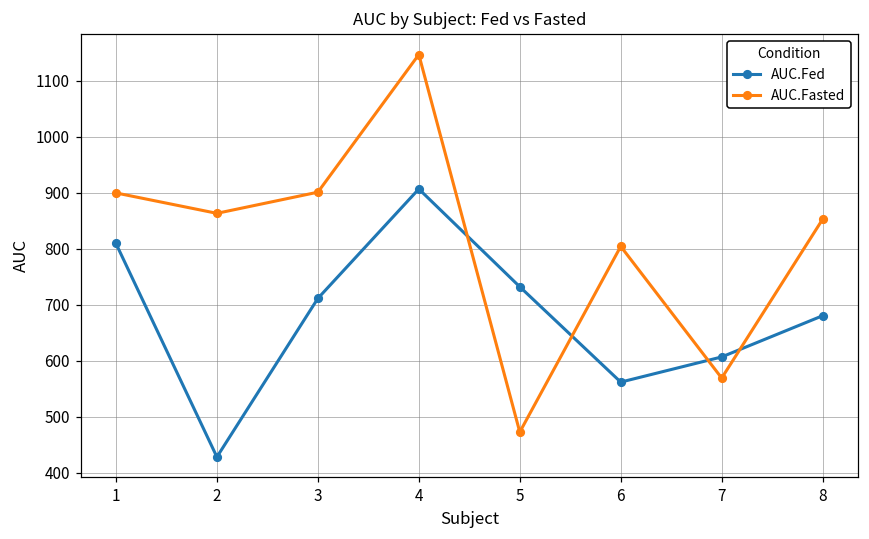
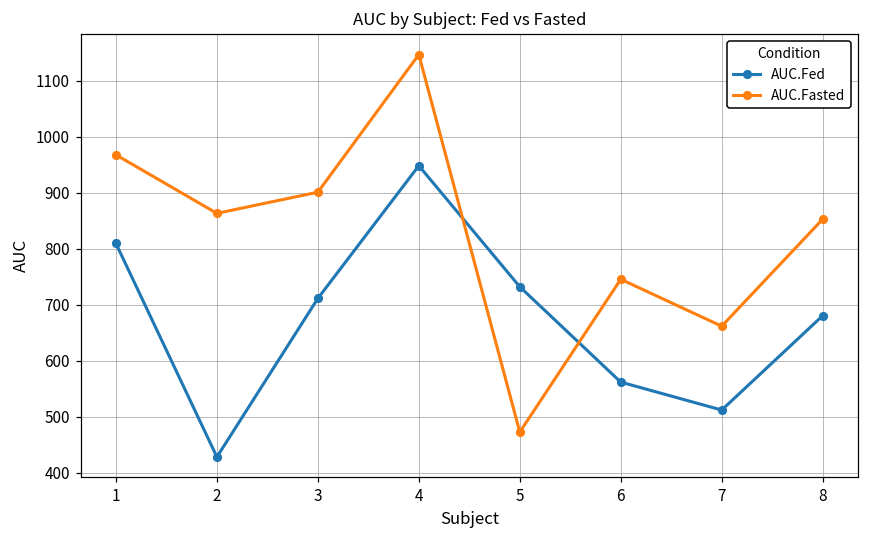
AUC.Fasted, 1: 900 -> 970
AUC.Fed, 4: 910 -> 950
AUC.Fasted, 6: 800 -> 750
AUC.Fed, 7: 610 -> 510
AUC.Fasted, 7: 570 -> 660
